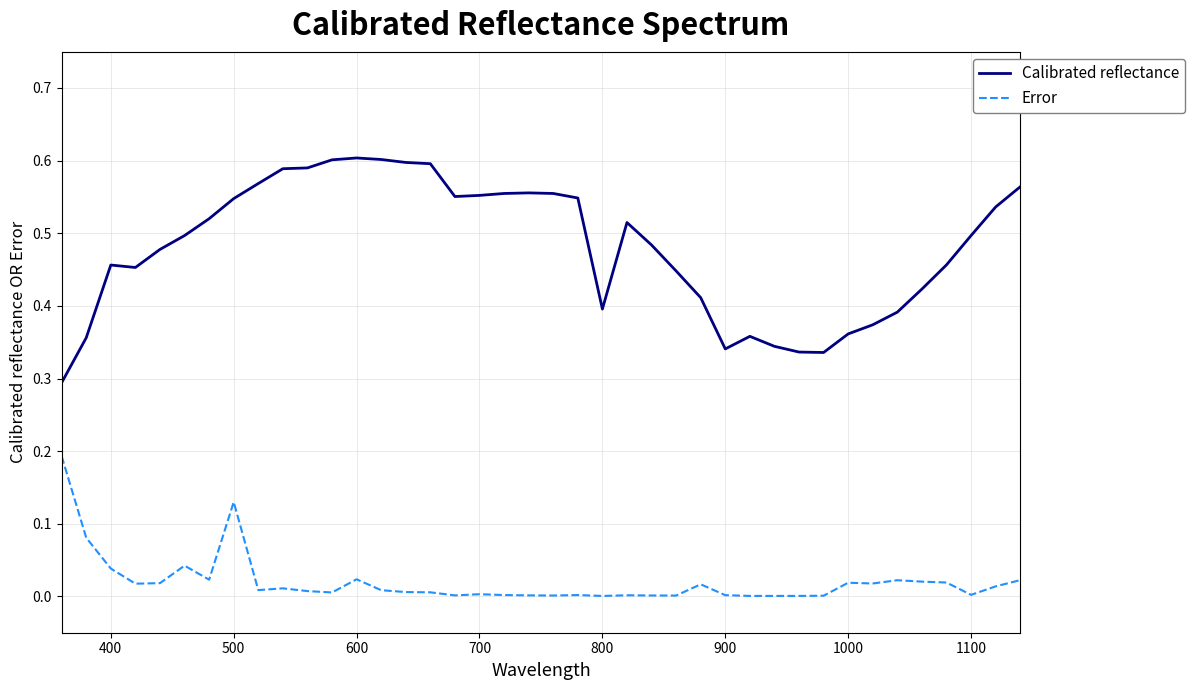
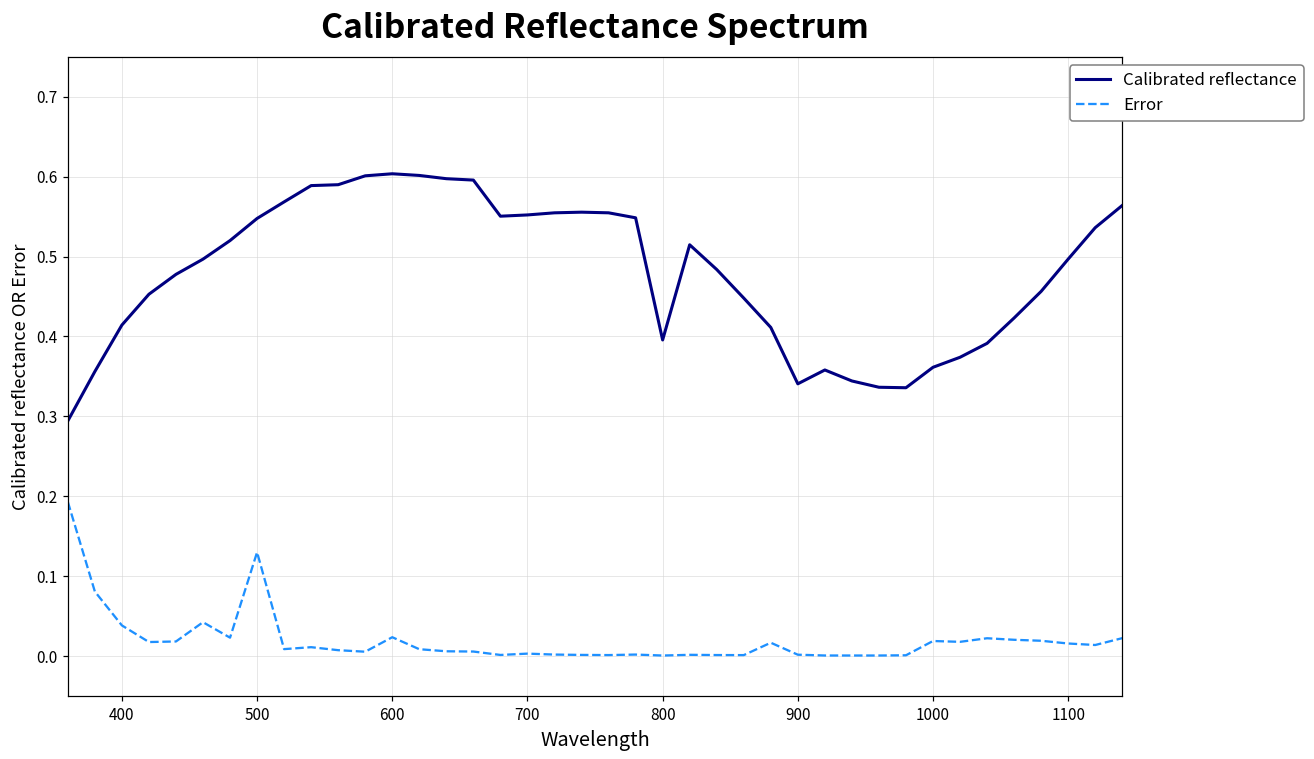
Calibrated reflectance, 400: 0.46 -> 0.41
Error, 1100: 0.00 -> 0.02
